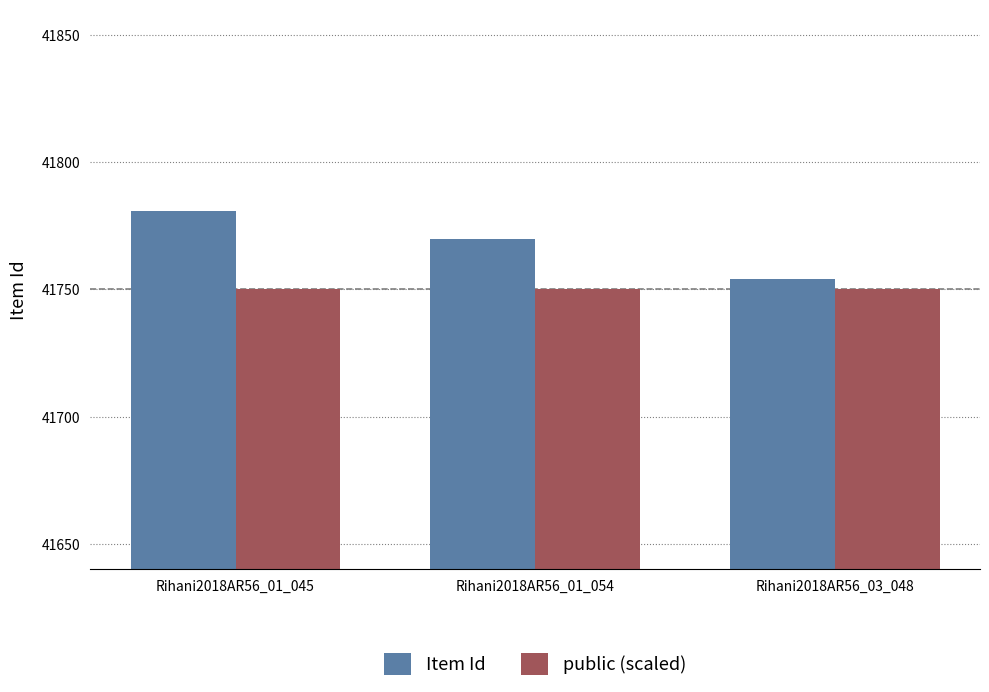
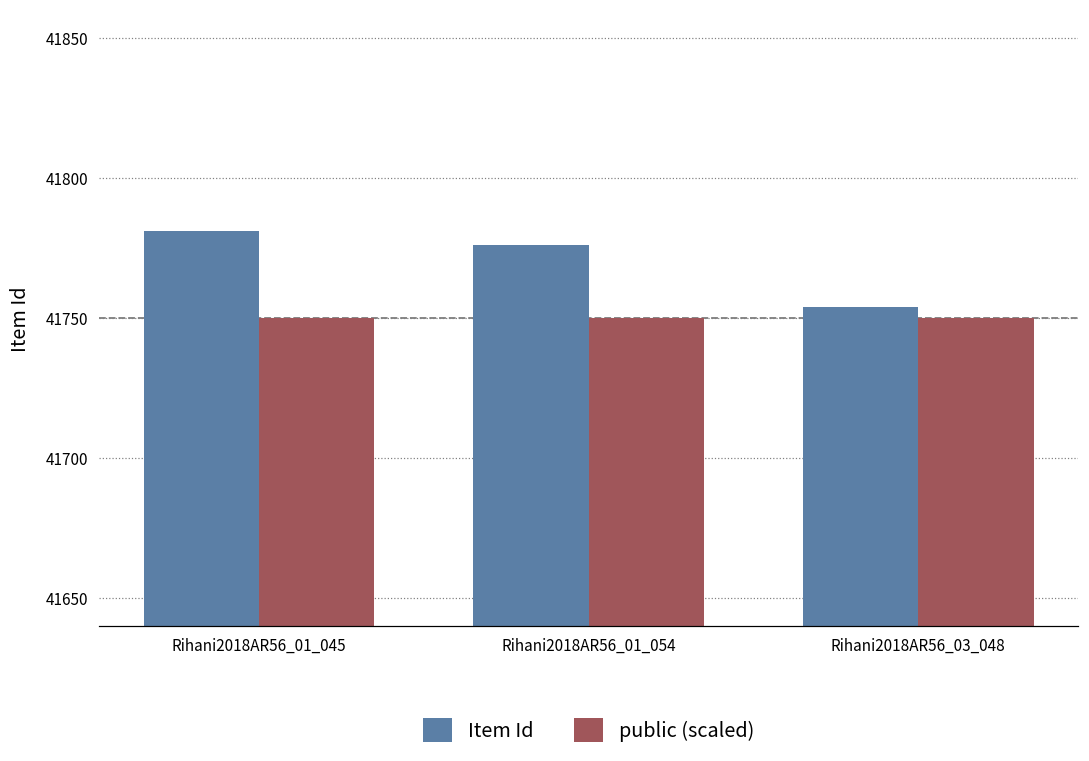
Item Id, Rihani2018AR56_01_054: 41770 -> 41776
